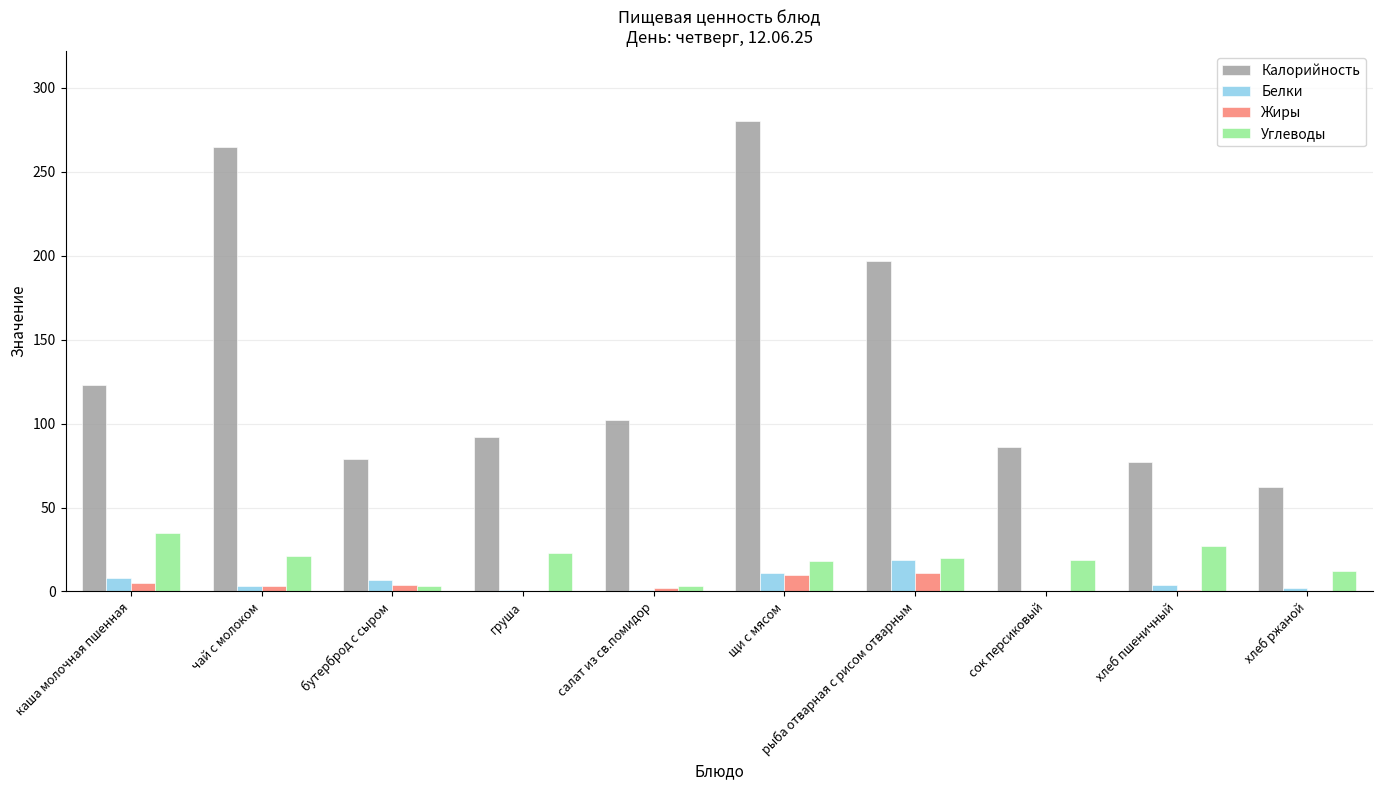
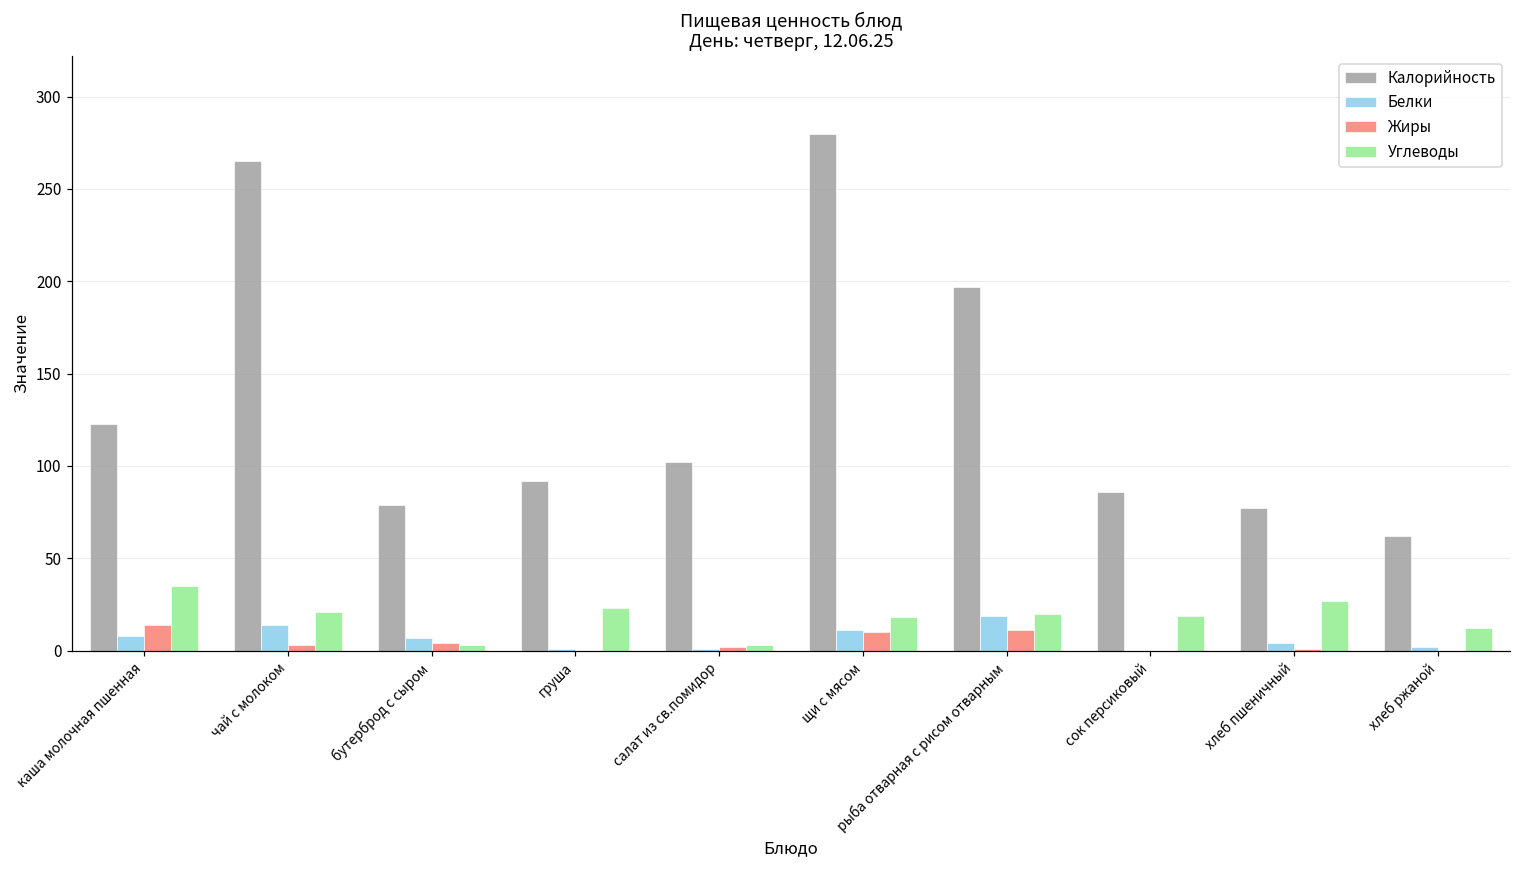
Жиры, каша молочная пшенная: 5 -> 14
Белки, чай с молоком: 3 -> 14
